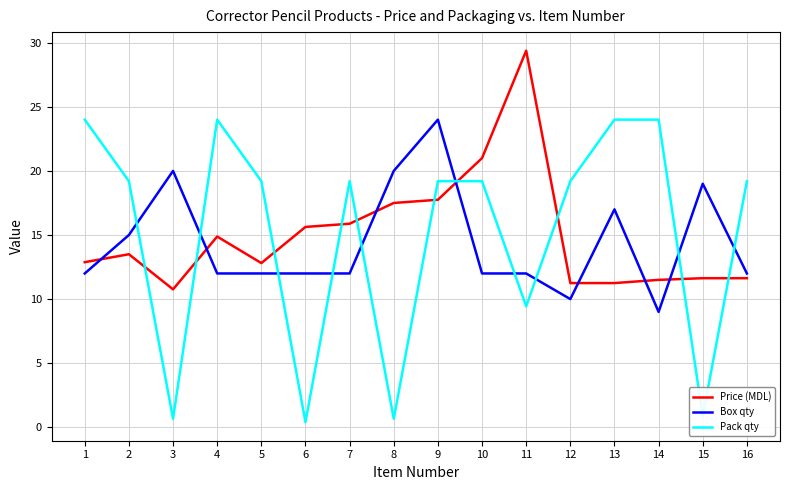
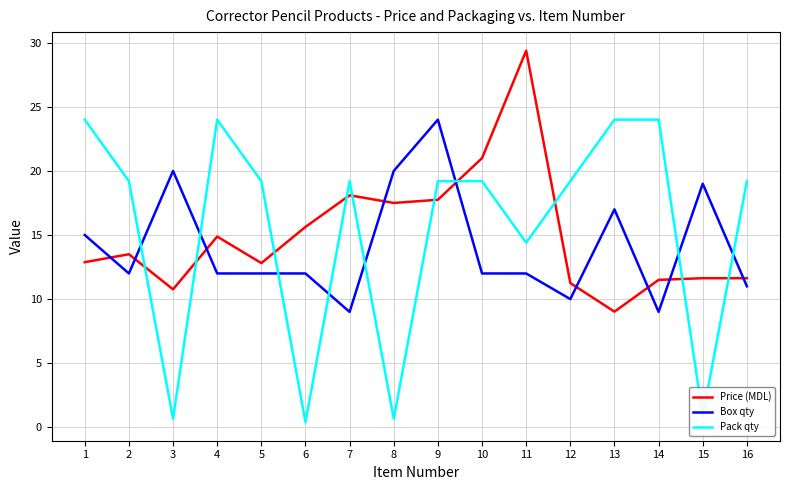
Box qty, 1: 12 -> 15
Box qty, 2: 15 -> 12
Price (MDL), 7: 15.9 -> 18.1
Box qty, 7: 12 -> 9
Pack qty, 11: 9.4 -> 14.4
Price (MDL), 13: 11.3 -> 9.0
Box qty, 16: 12 -> 11
